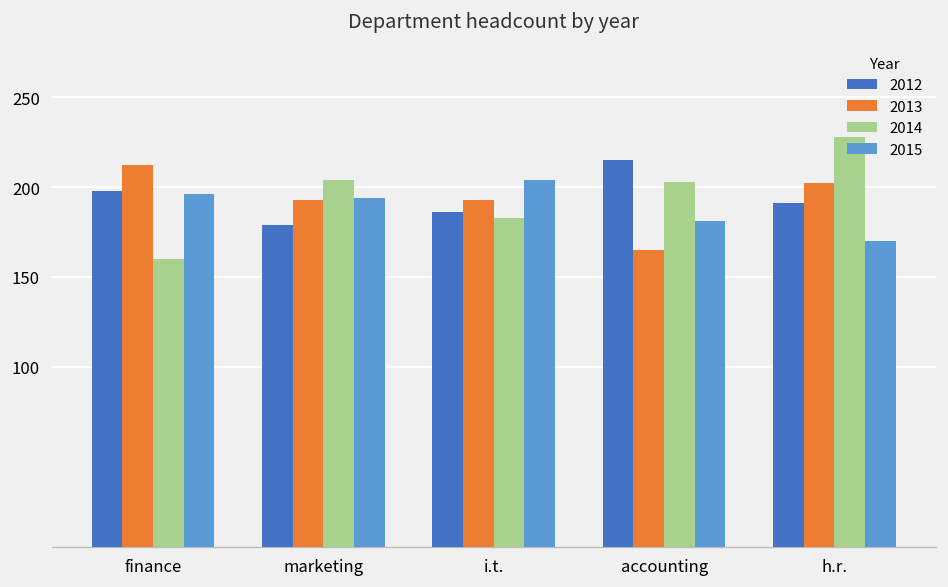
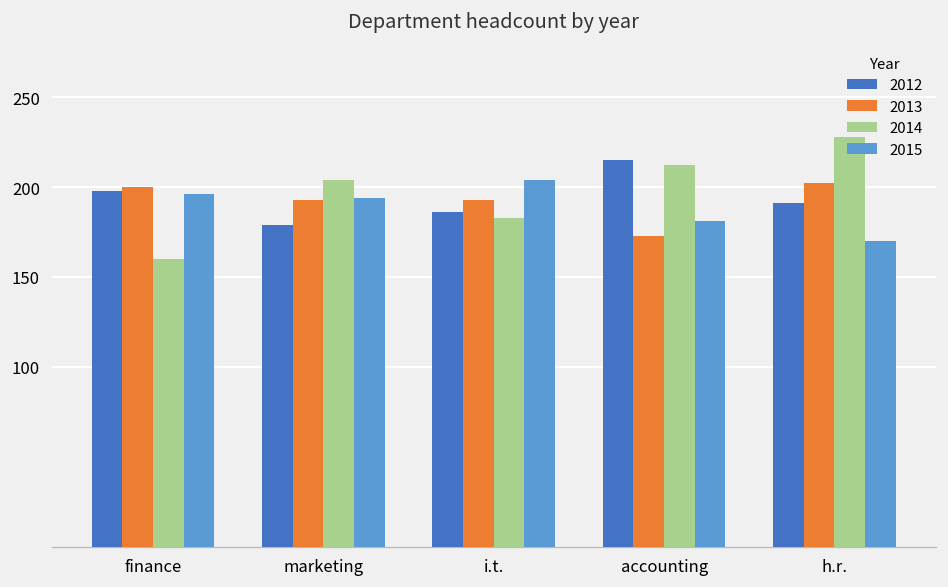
2013, finance: 212 -> 200
2013, accounting: 165 -> 173
2014, accounting: 203 -> 212
